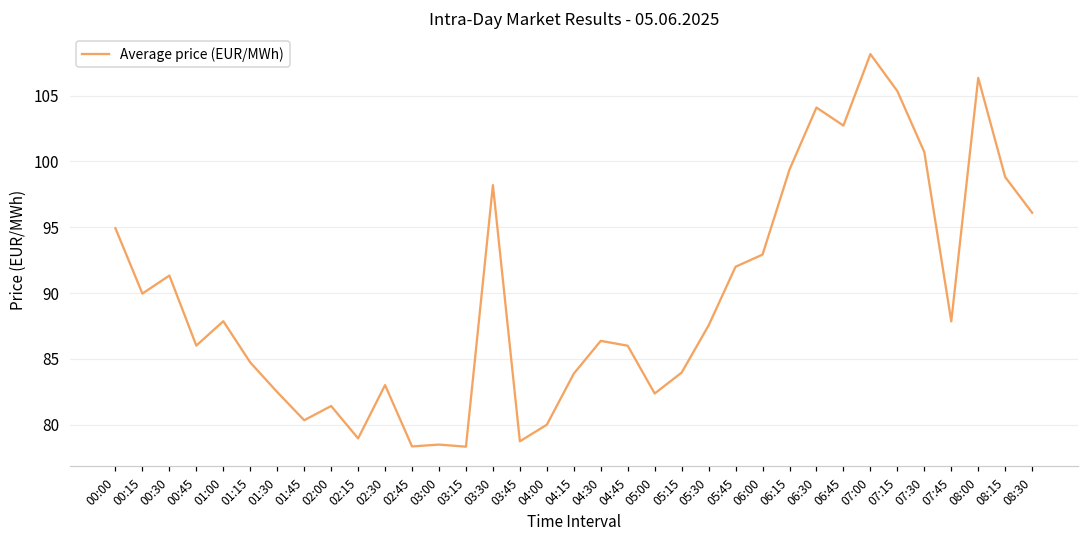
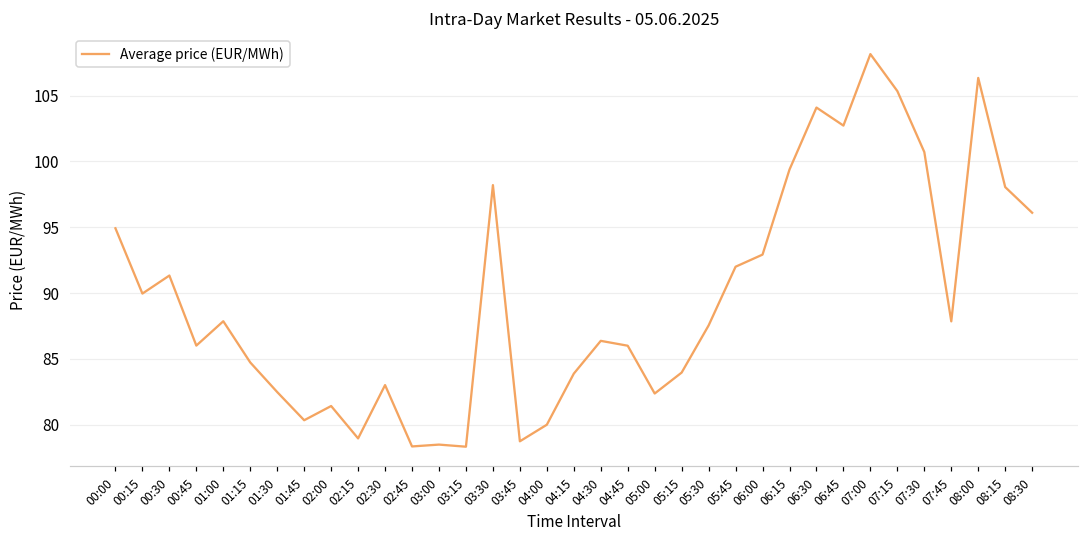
08:15: 98.8 -> 98.1
